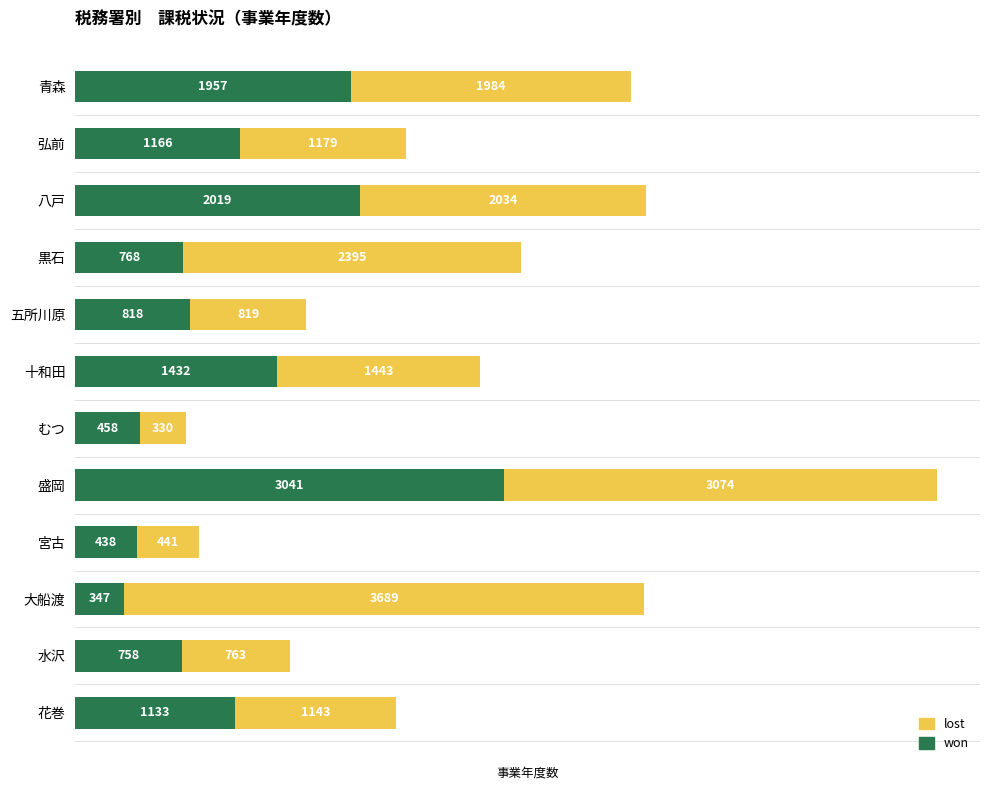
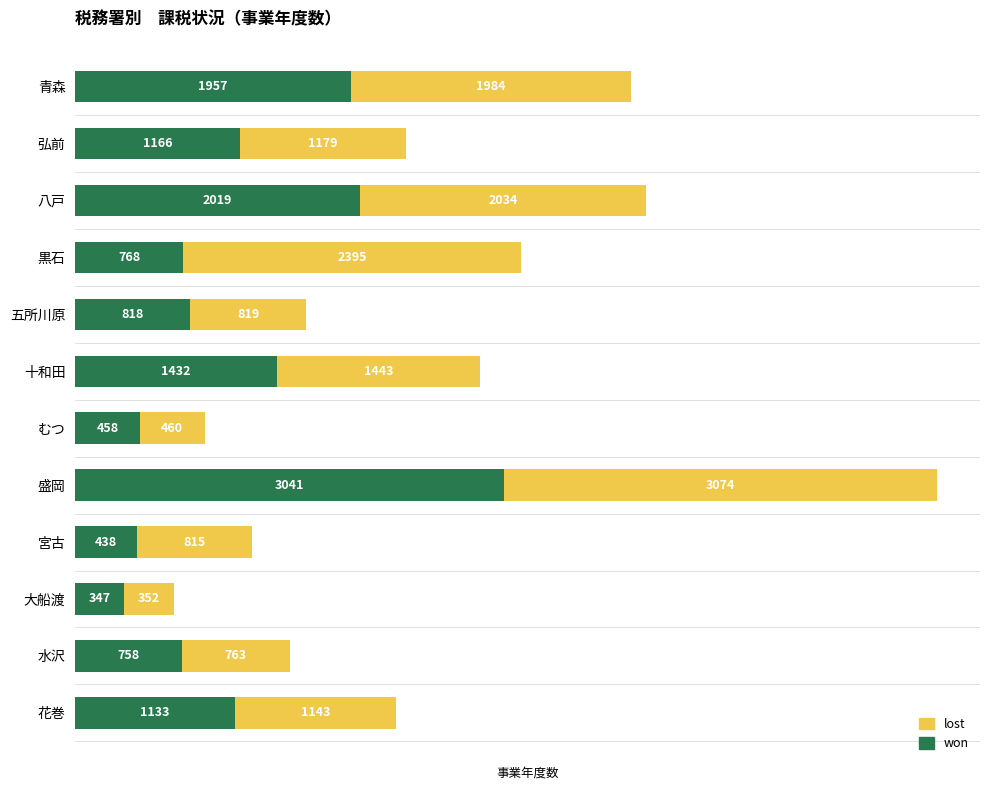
lost, むつ: 330 -> 460
lost, 宮古: 441 -> 815
lost, 大船渡: 3689 -> 352
